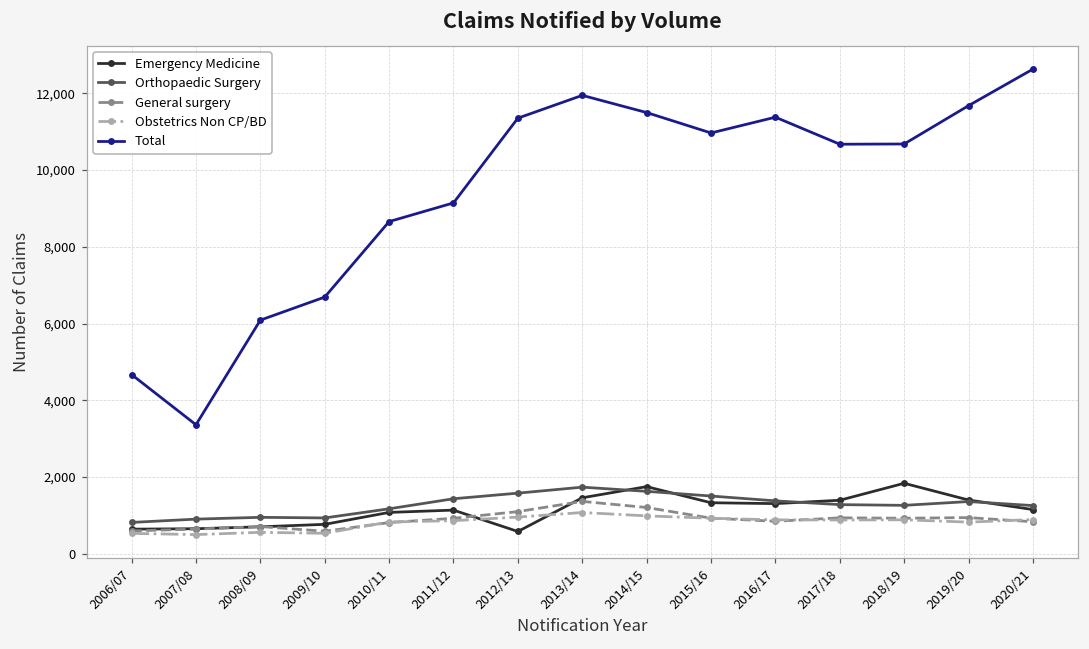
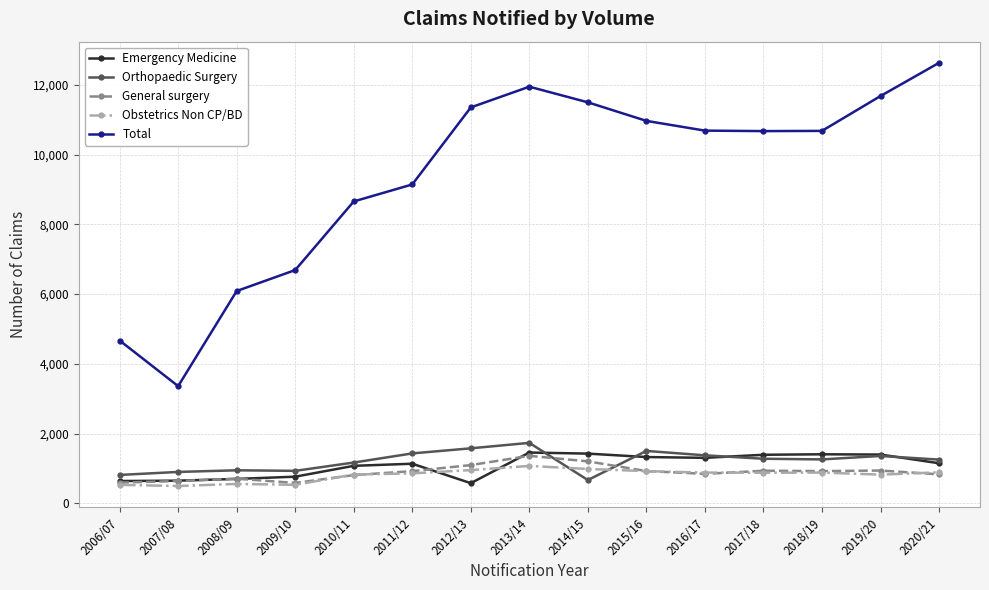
Emergency Medicine, 2014/15: 1,800 -> 1,400
Orthopaedic Surgery, 2014/15: 1,600 -> 700
Total, 2016/17: 11,400 -> 10,700
Emergency Medicine, 2018/19: 1,800 -> 1,400
